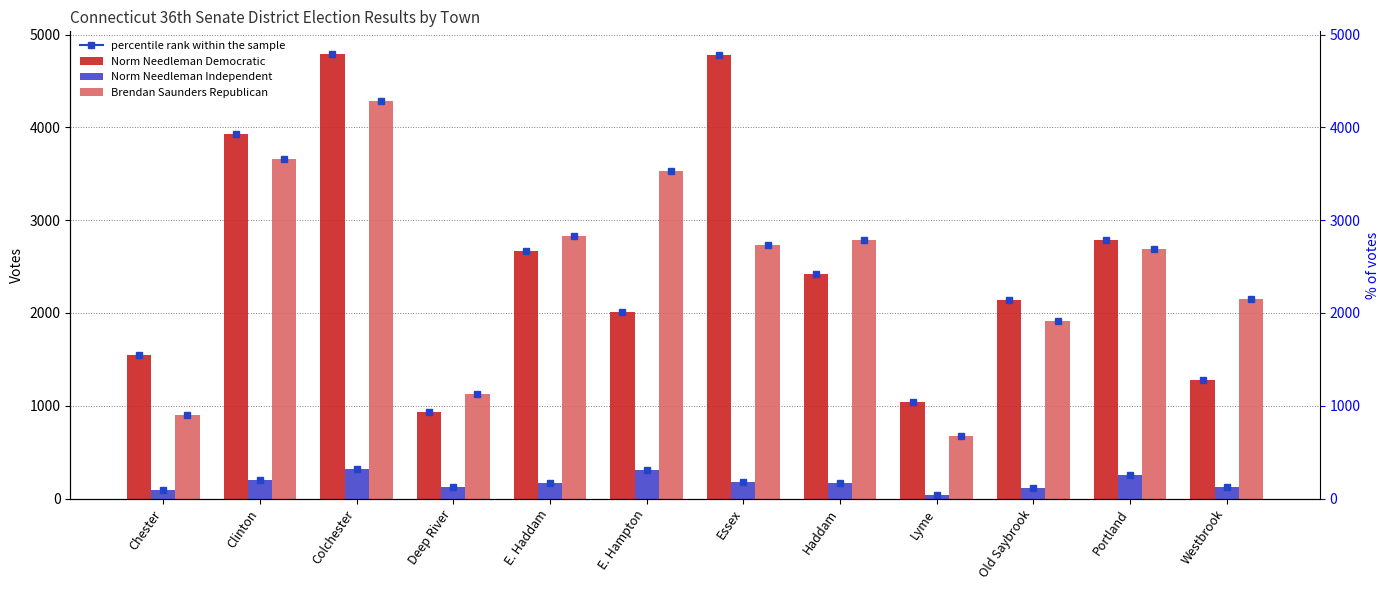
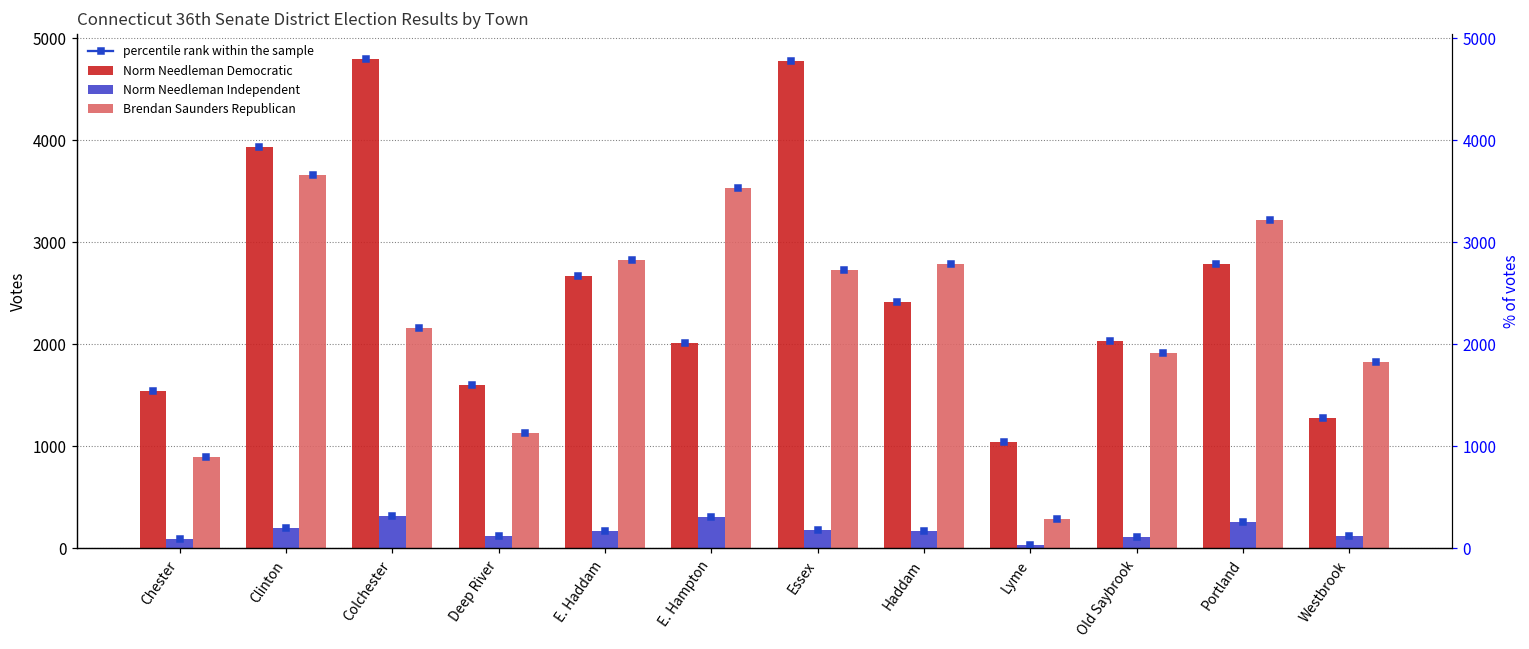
Brendan Saunders Republican, Colchester: 4300 -> 2200
Norm Needleman Democratic, Deep River: 900 -> 1600
Brendan Saunders Republican, Lyme: 700 -> 300
Norm Needleman Democratic, Old Saybrook: 2100 -> 2000
Brendan Saunders Republican, Portland: 2700 -> 3200
Brendan Saunders Republican, Westbrook: 2200 -> 1800
